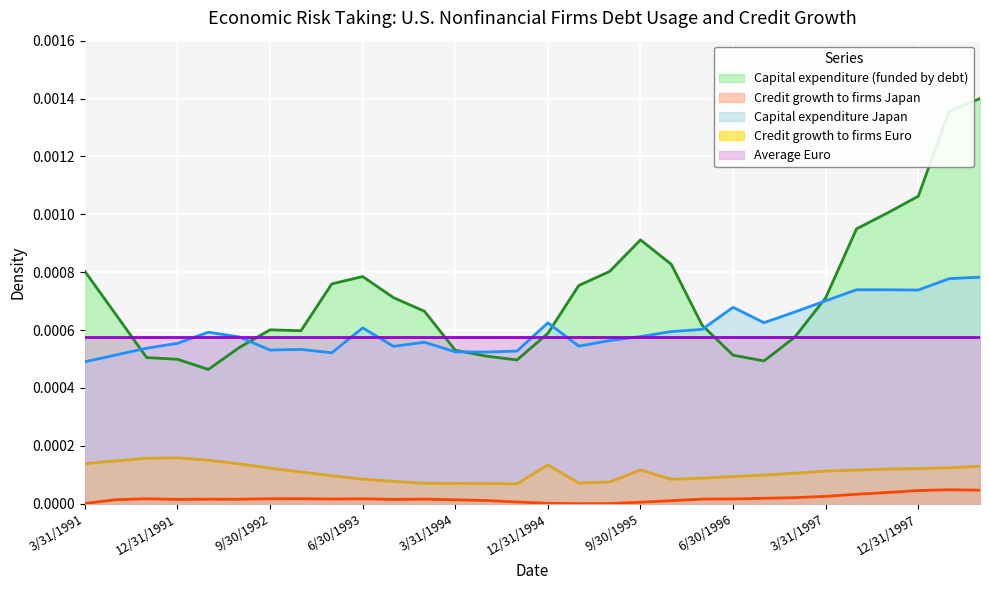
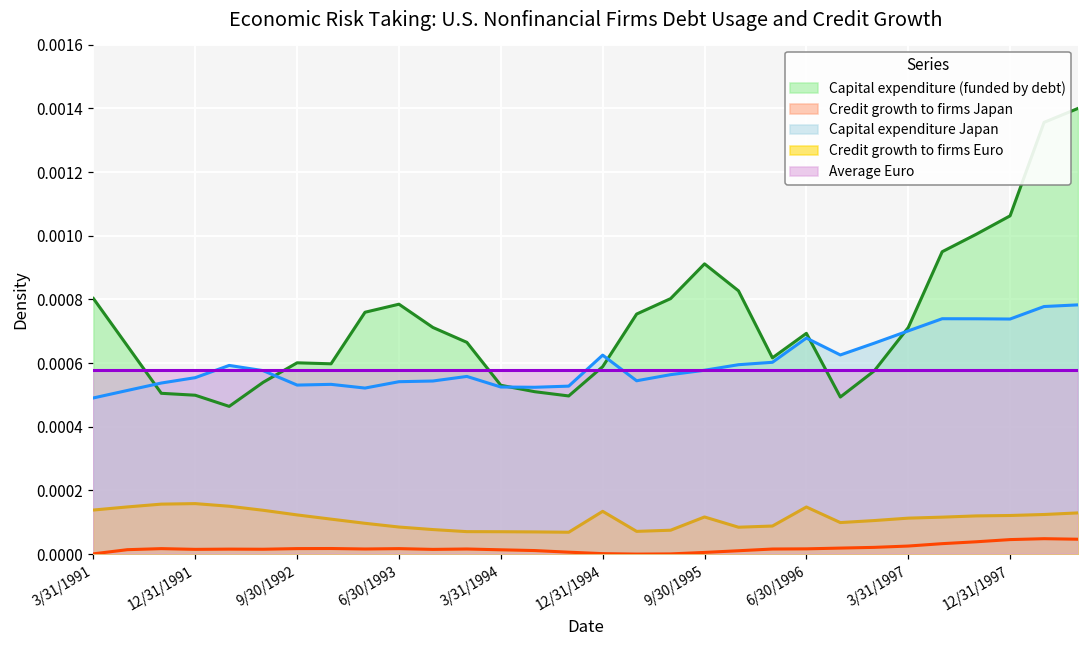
Capital expenditure Japan, 6/30/1993: 0.00061 -> 0.00054
Capital expenditure (funded by debt), 6/30/1996: 0.00051 -> 0.00069
Credit growth to firms Euro, 6/30/1996: 0.00009 -> 0.00015
